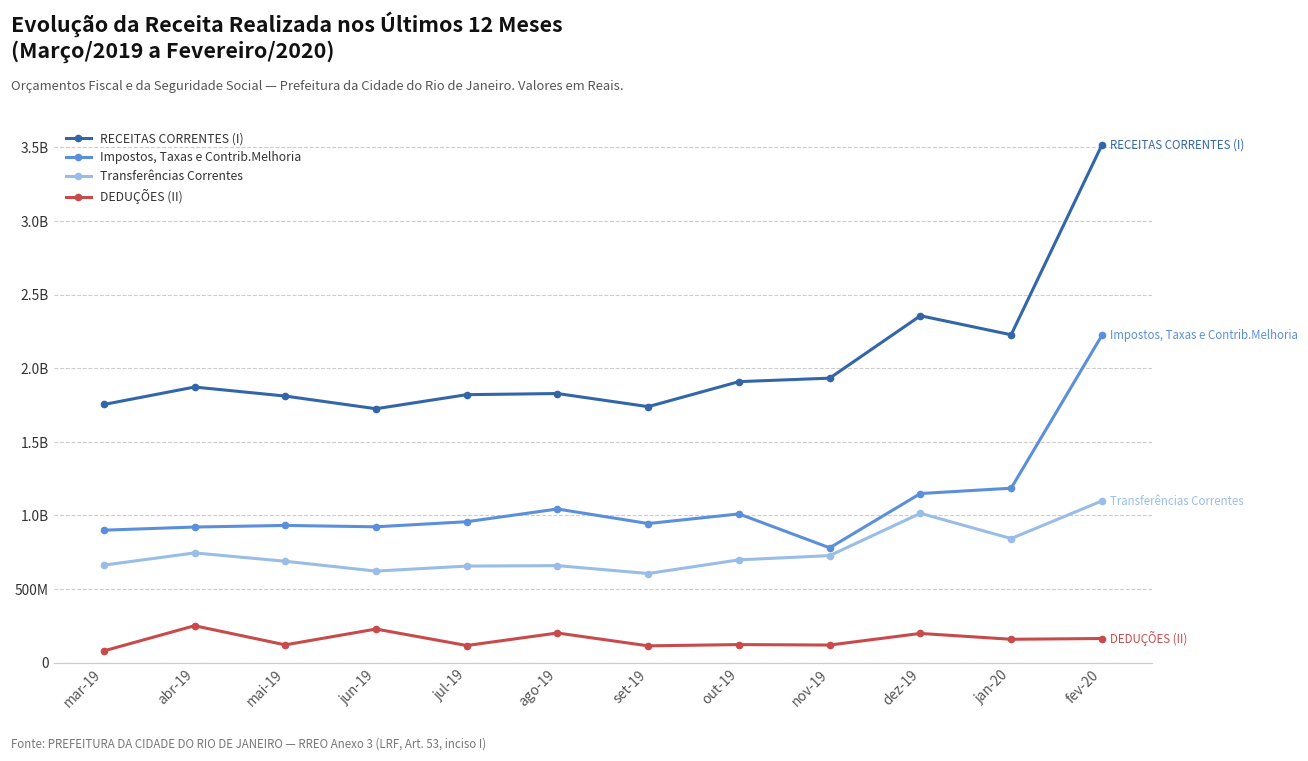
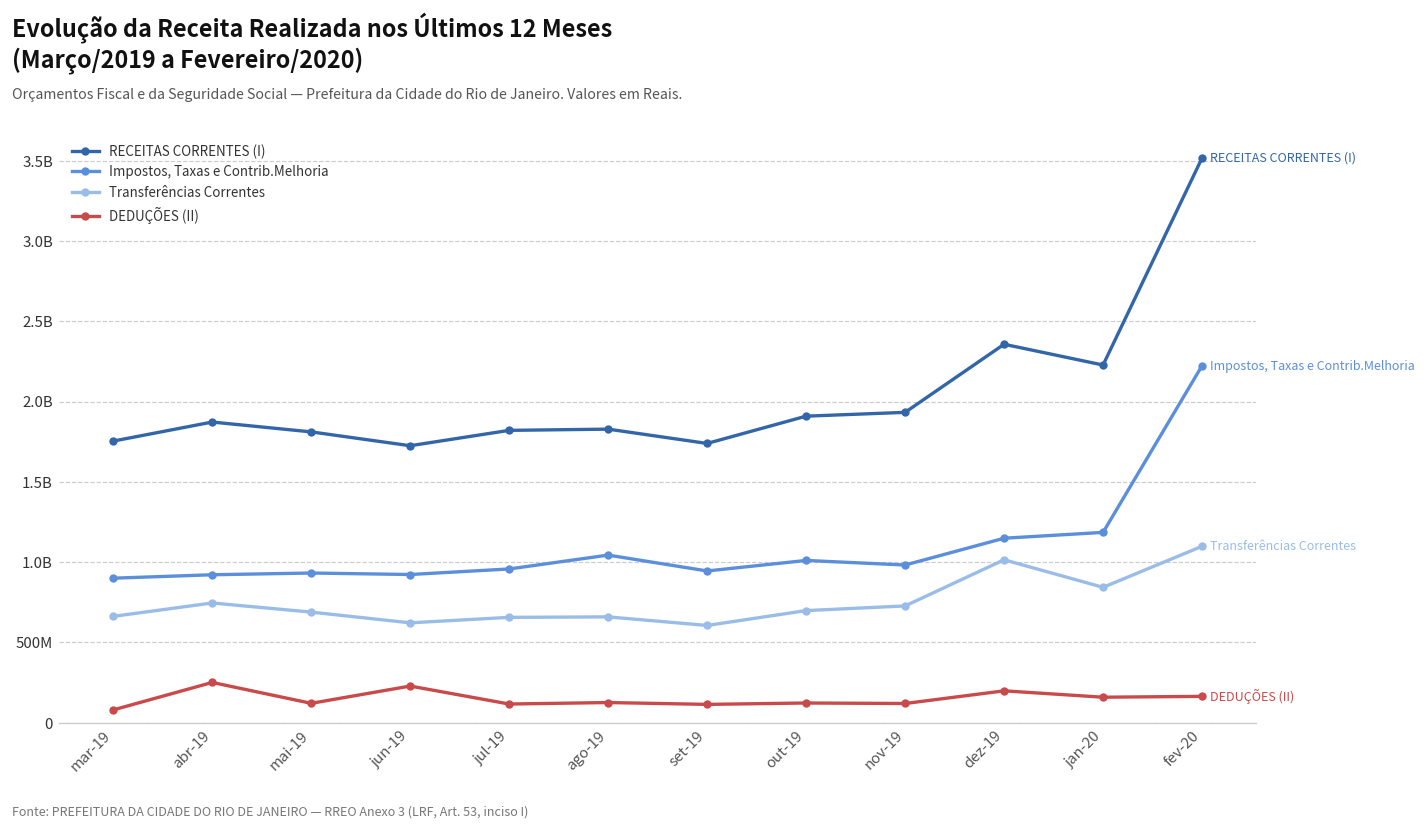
DEDUÇÕES (II), ago-19: 200000000 -> 130000000
Impostos, Taxas e Contrib.Melhoria, nov-19: 780000000 -> 980000000
